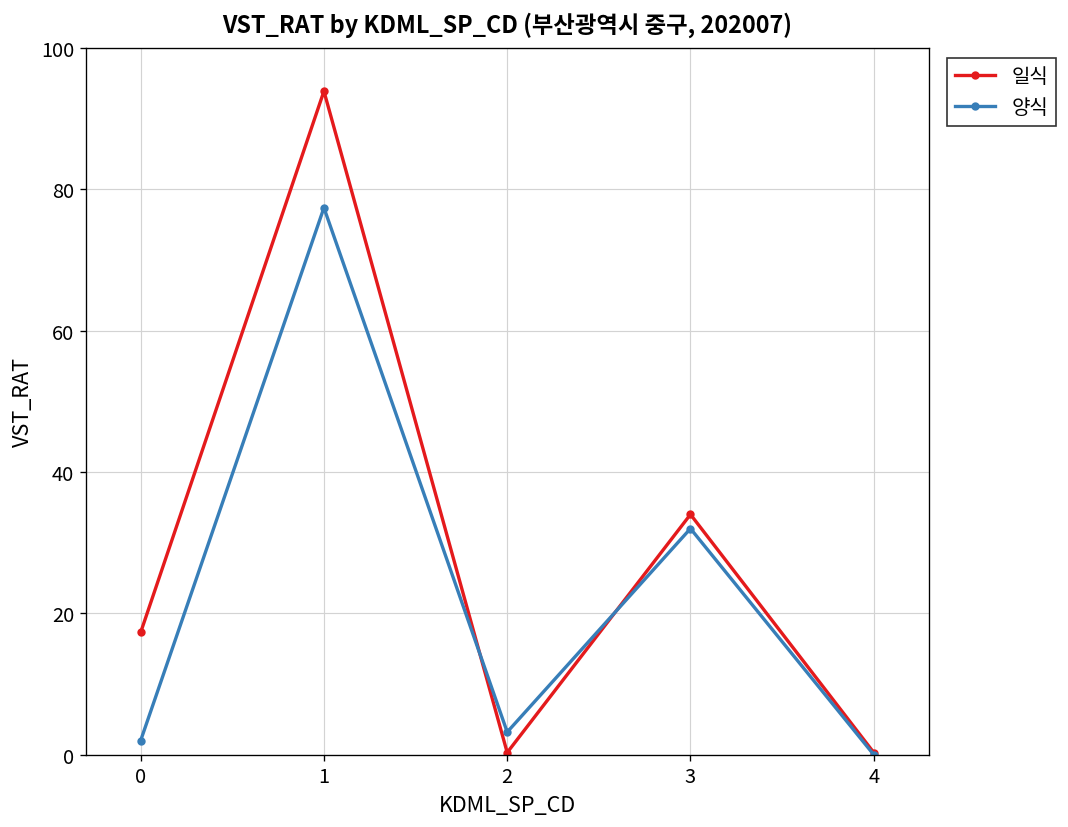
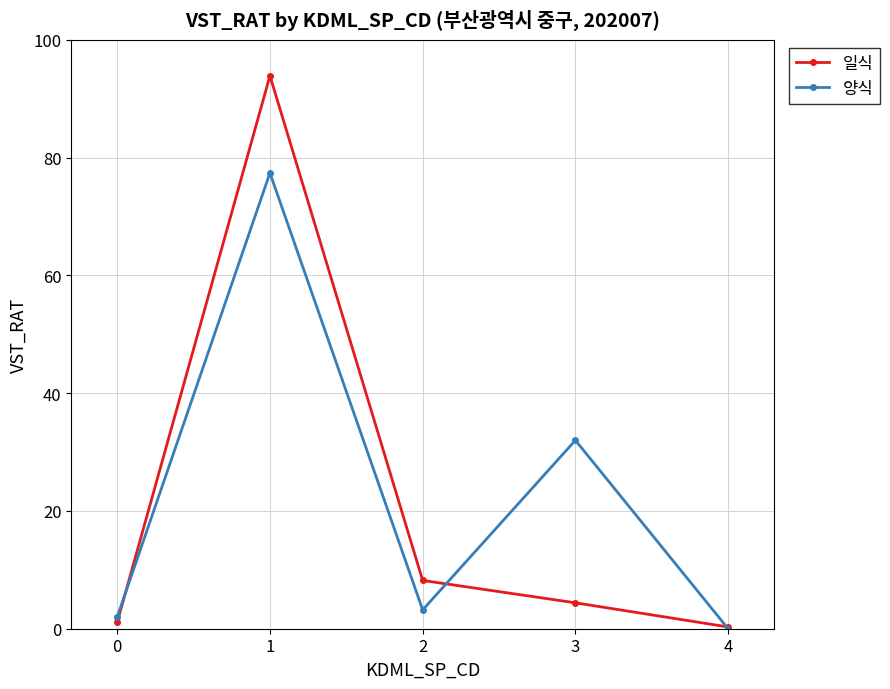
일식, 0: 17 -> 1
일식, 2: 0 -> 8
일식, 3: 34 -> 4
